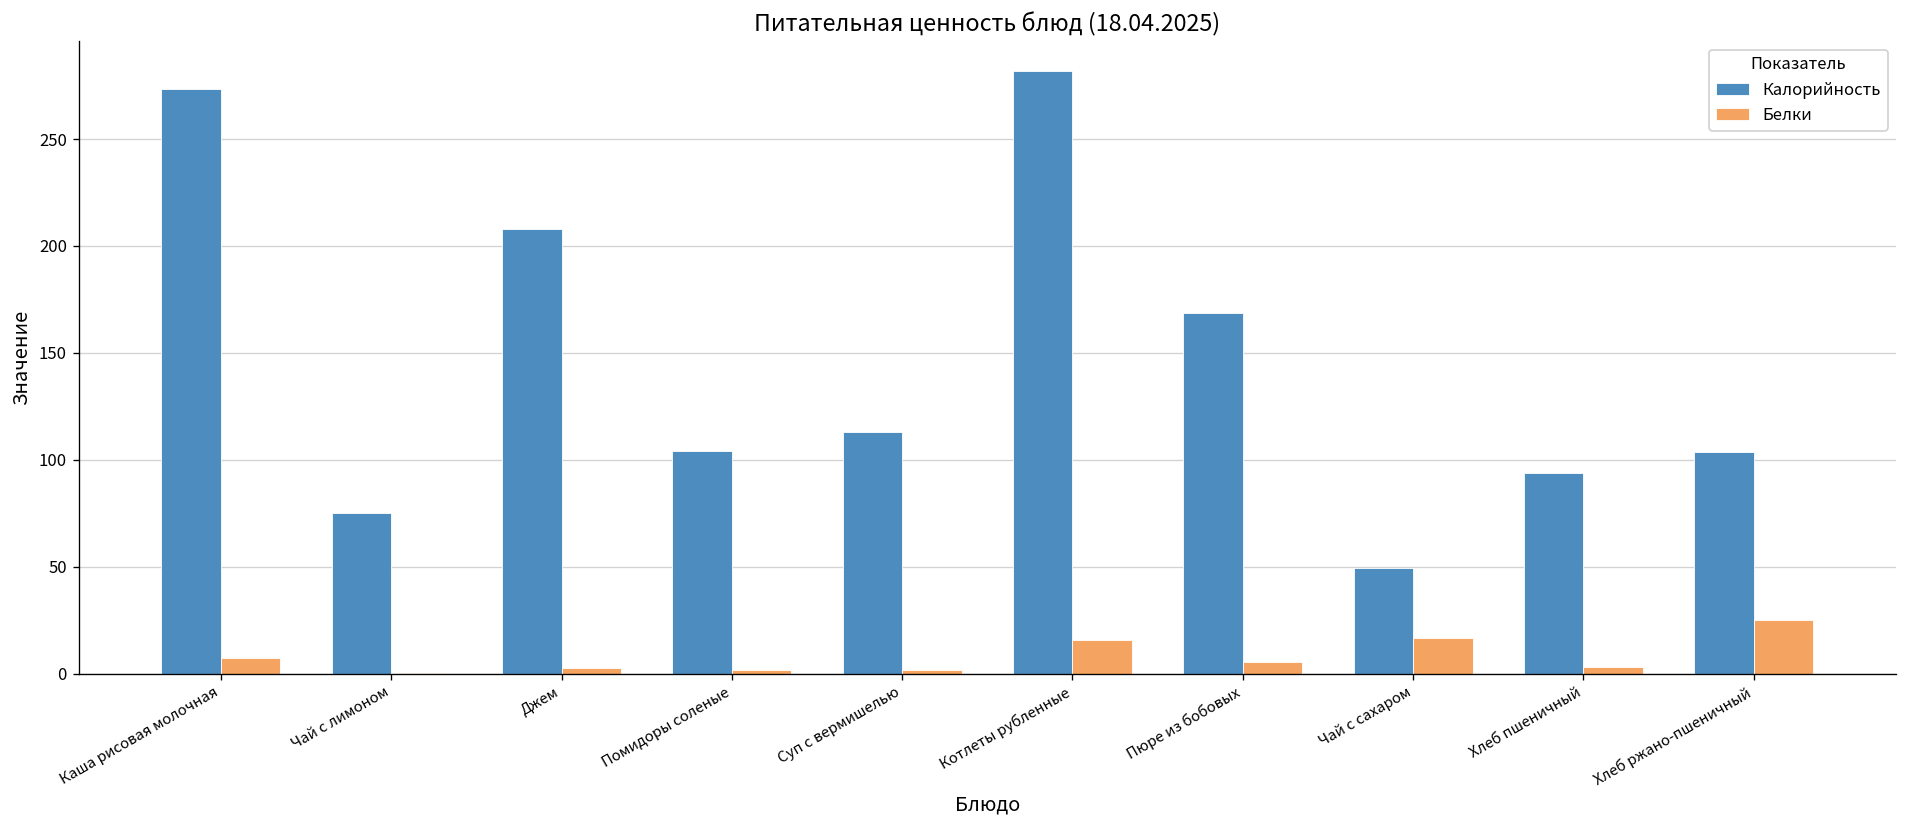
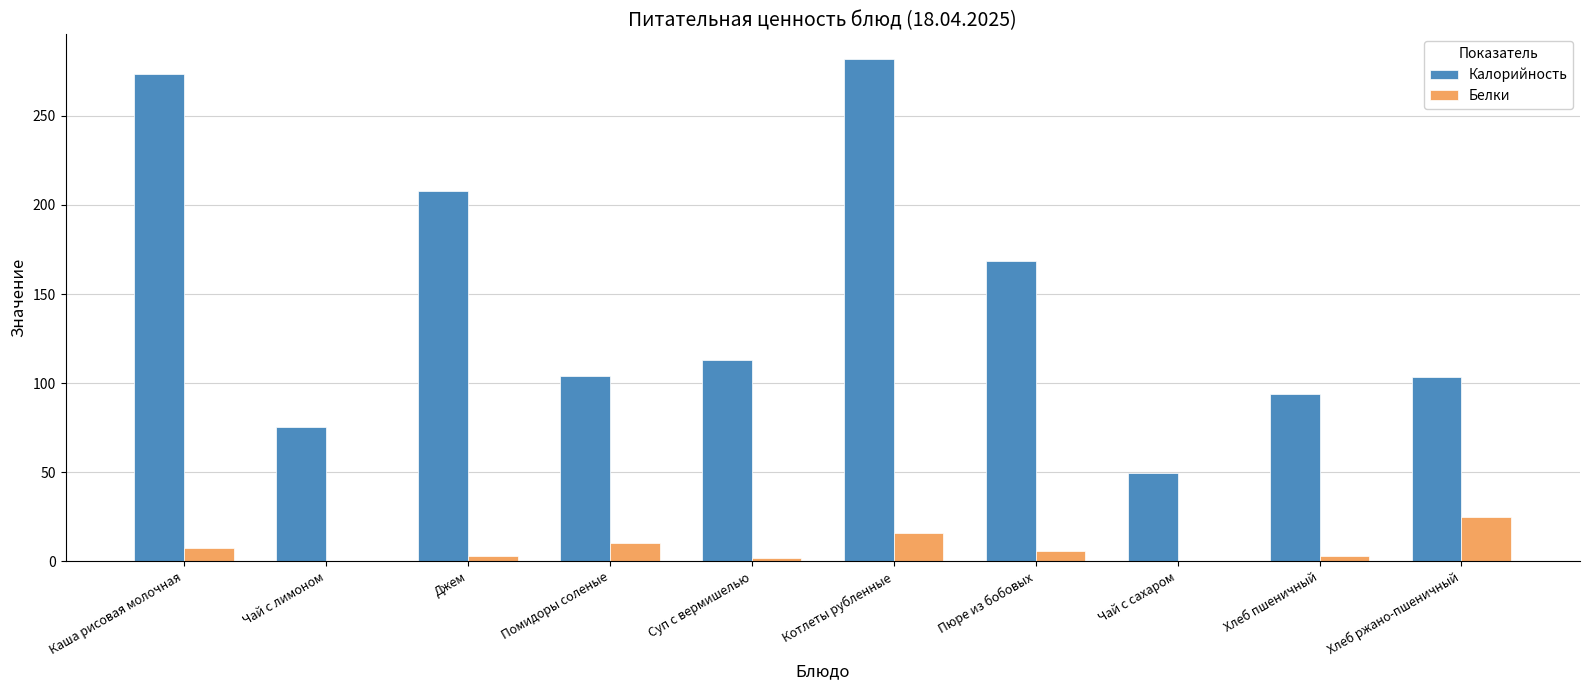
Белки, Помидоры соленые: 2 -> 10
Белки, Чай с сахаром: 17 -> 0
